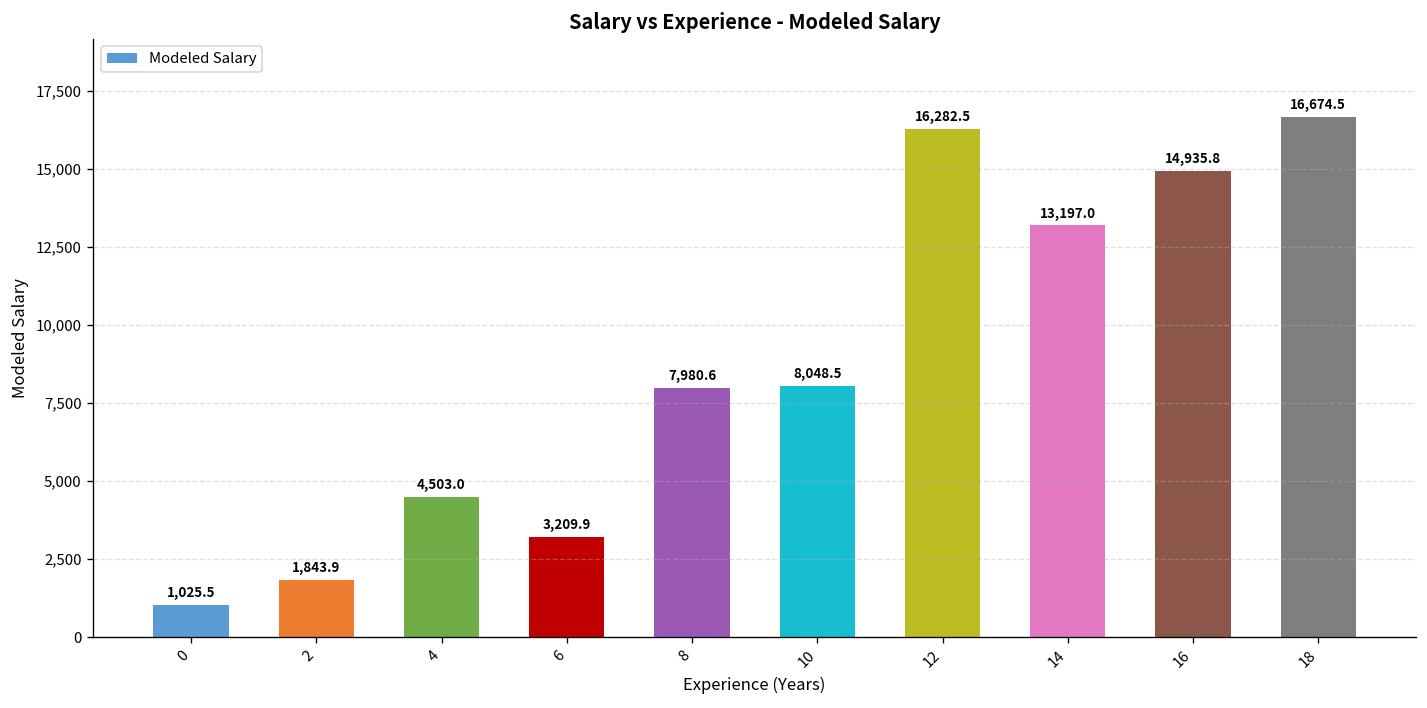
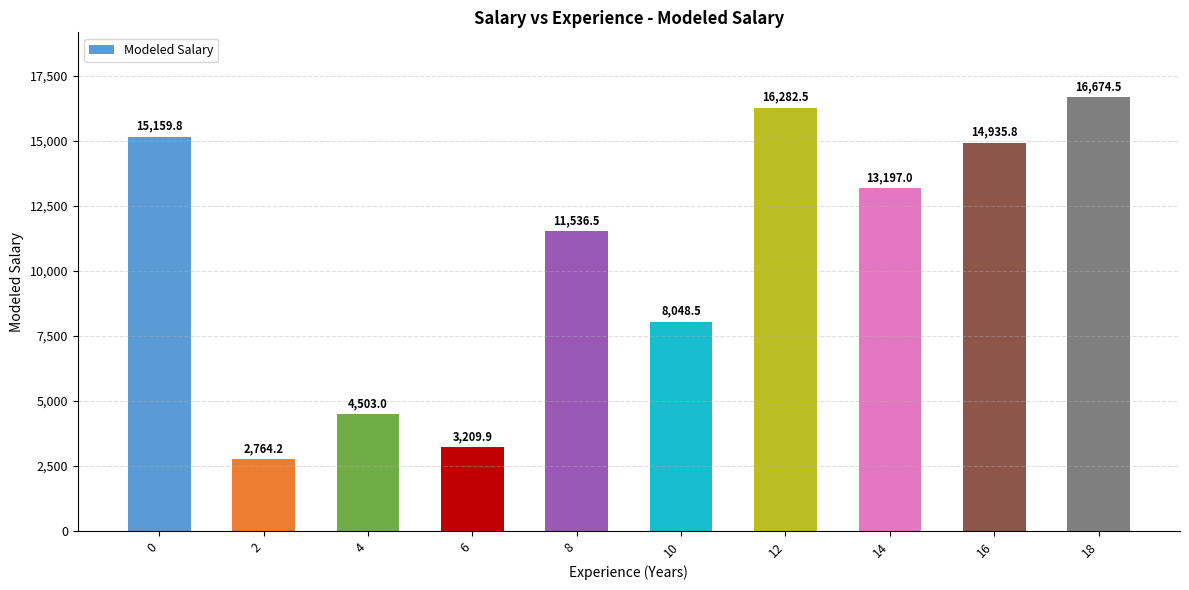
0: 1,025.5 -> 15,159.8
2: 1,843.9 -> 2,764.2
8: 7,980.6 -> 11,536.5
